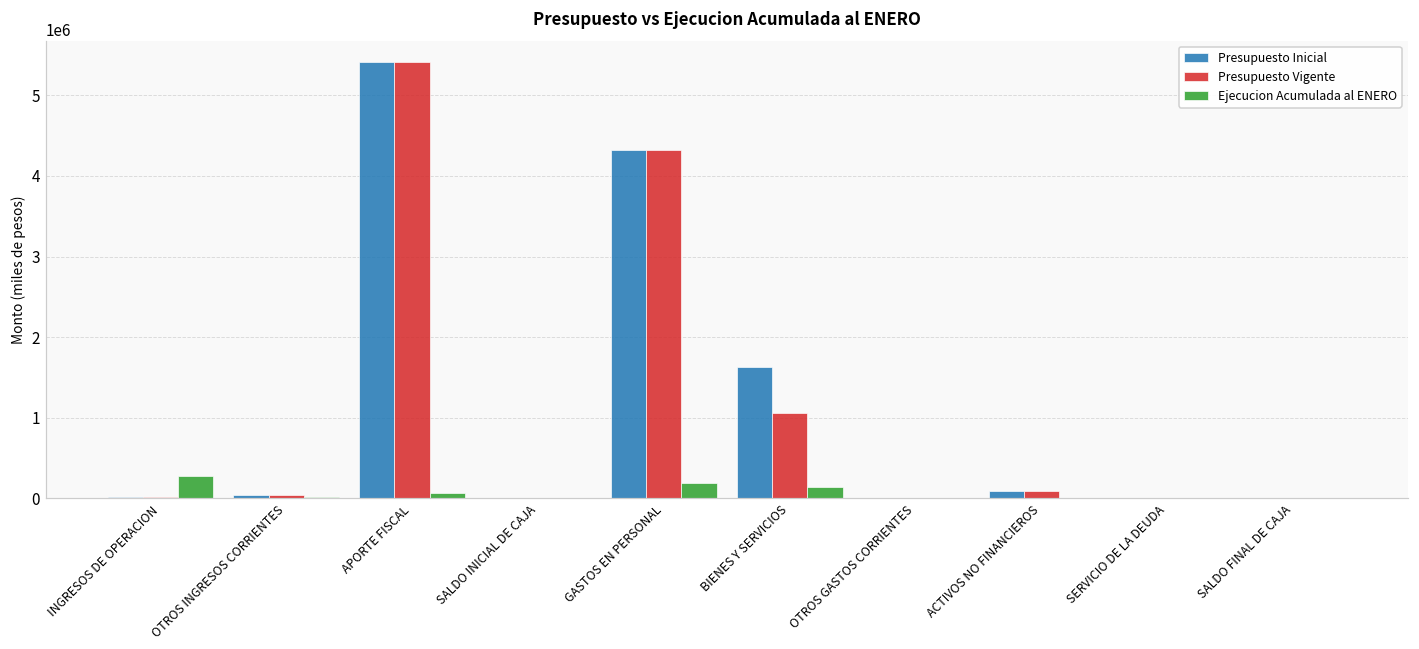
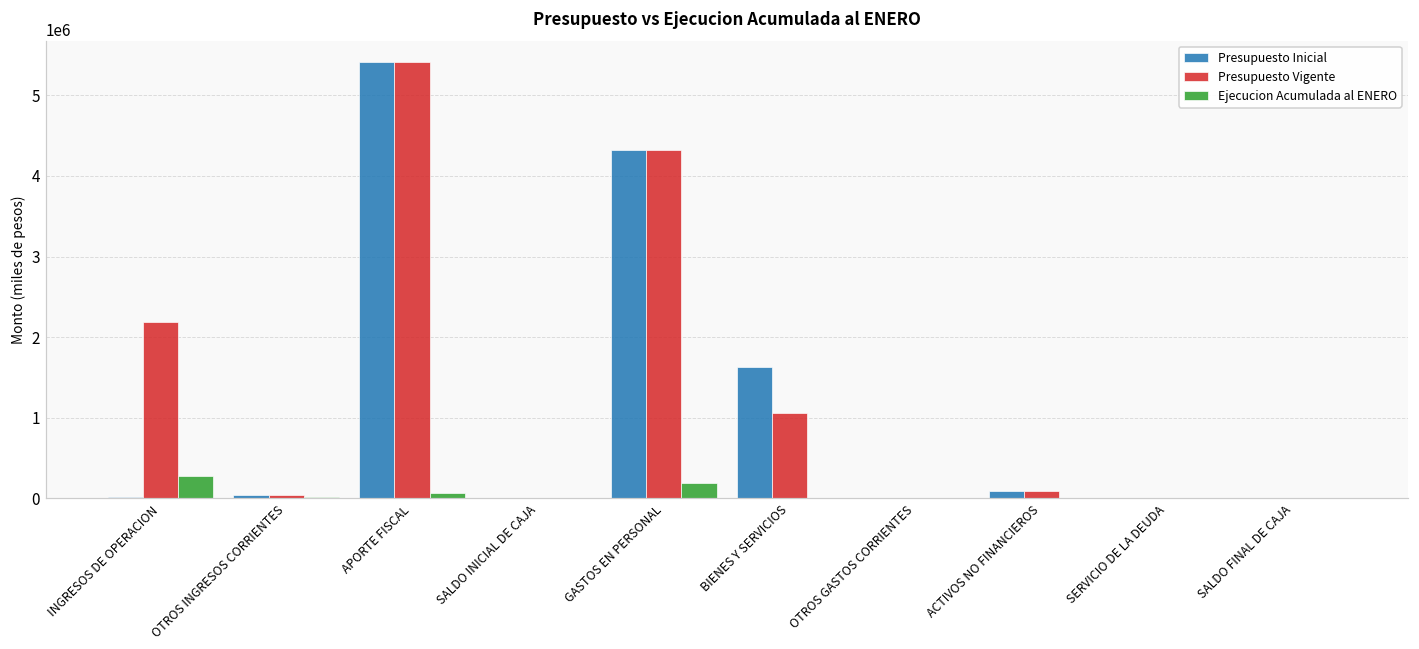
Presupuesto Vigente, INGRESOS DE OPERACION: 0 -> 2200000
Ejecucion Acumulada al ENERO, BIENES Y SERVICIOS: 100000 -> 0
